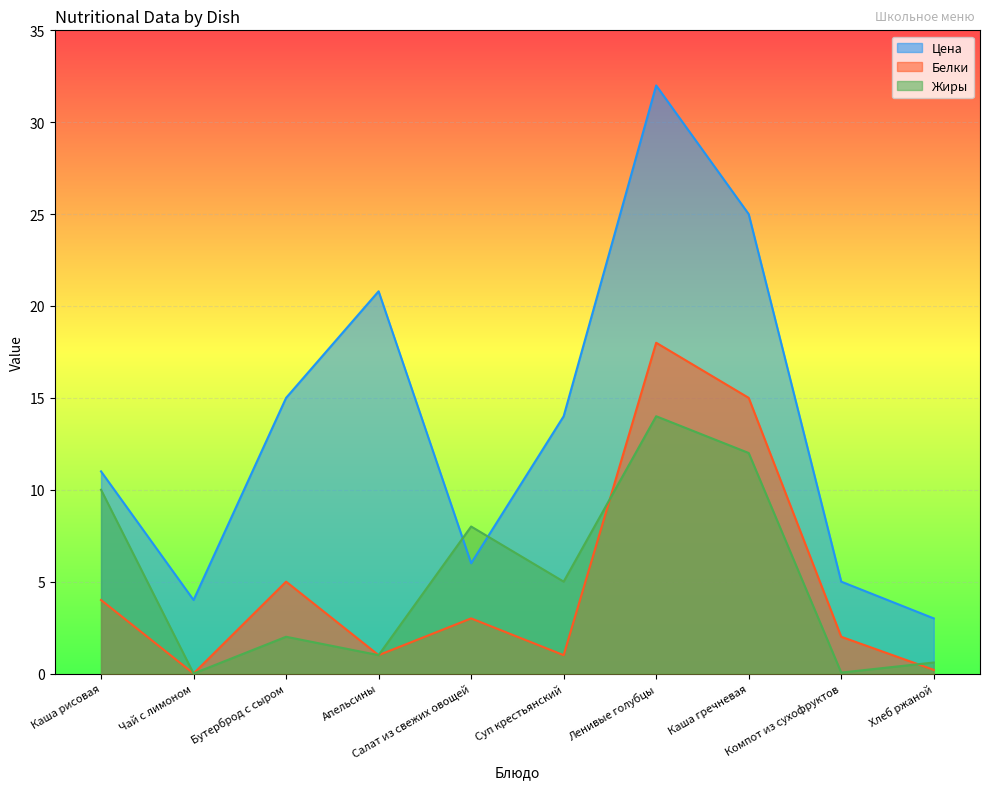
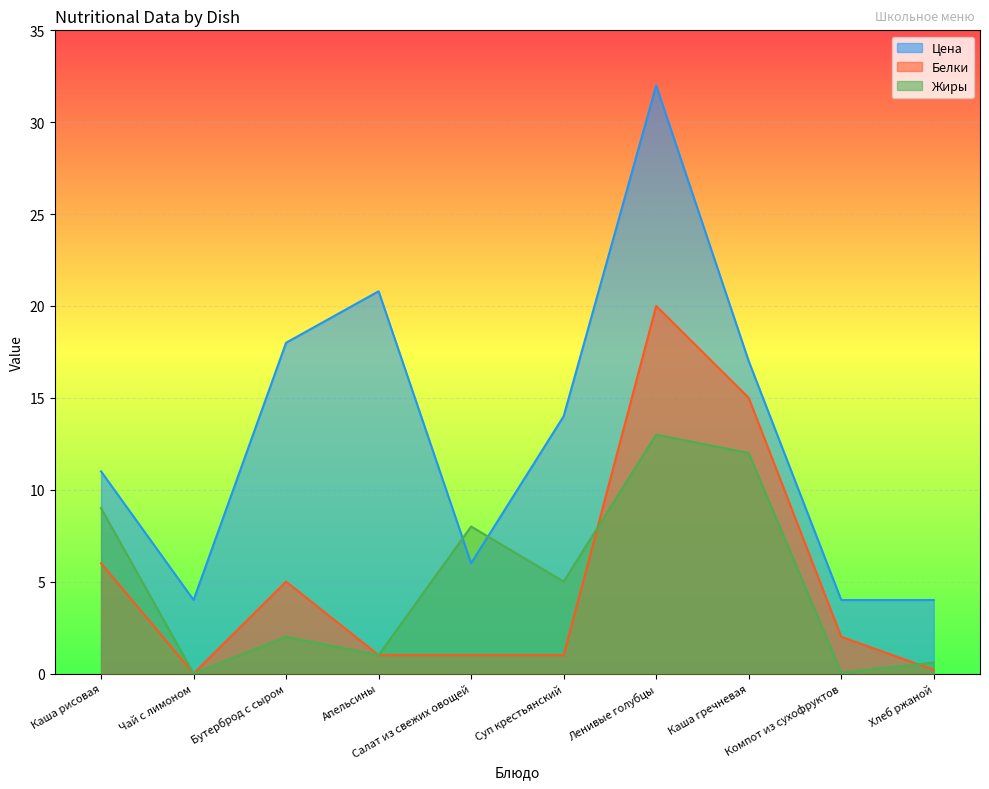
Белки, Каша рисовая: 4 -> 6
Жиры, Каша рисовая: 10 -> 9
Цена, Бутерброд с сыром: 15 -> 18
Белки, Салат из свежих овощей: 3 -> 1
Белки, Ленивые голубцы: 18 -> 20
Жиры, Ленивые голубцы: 14 -> 13
Цена, Каша гречневая: 25 -> 17
Цена, Компот из сухофруктов: 5 -> 4
Цена, Хлеб ржаной: 3 -> 4
